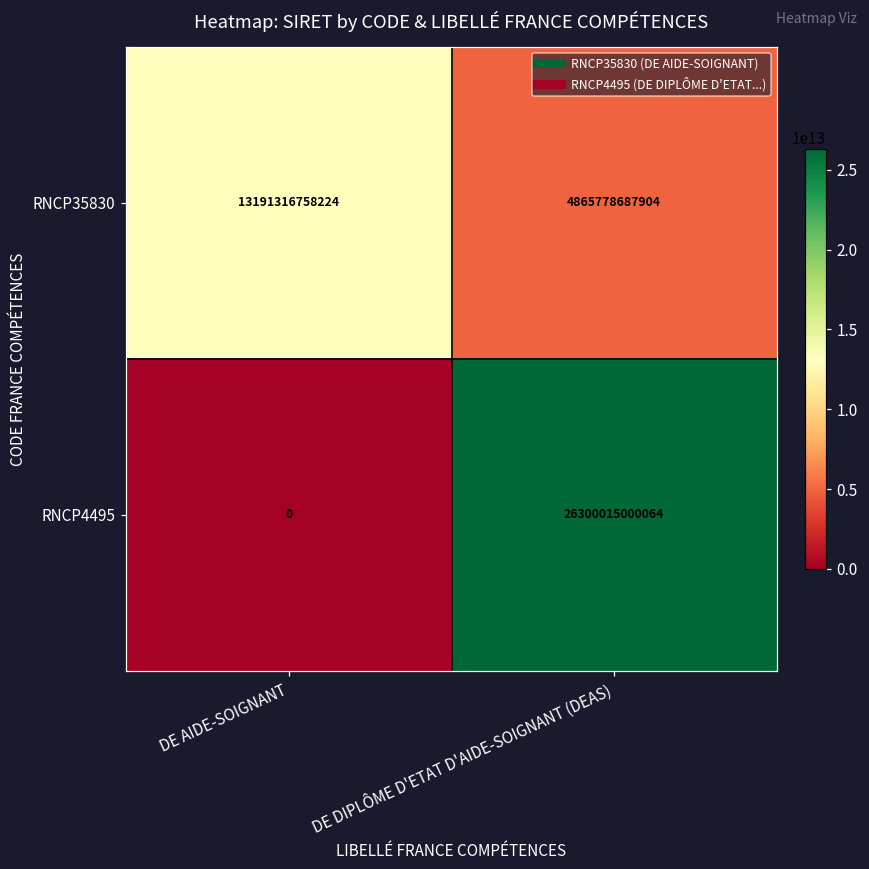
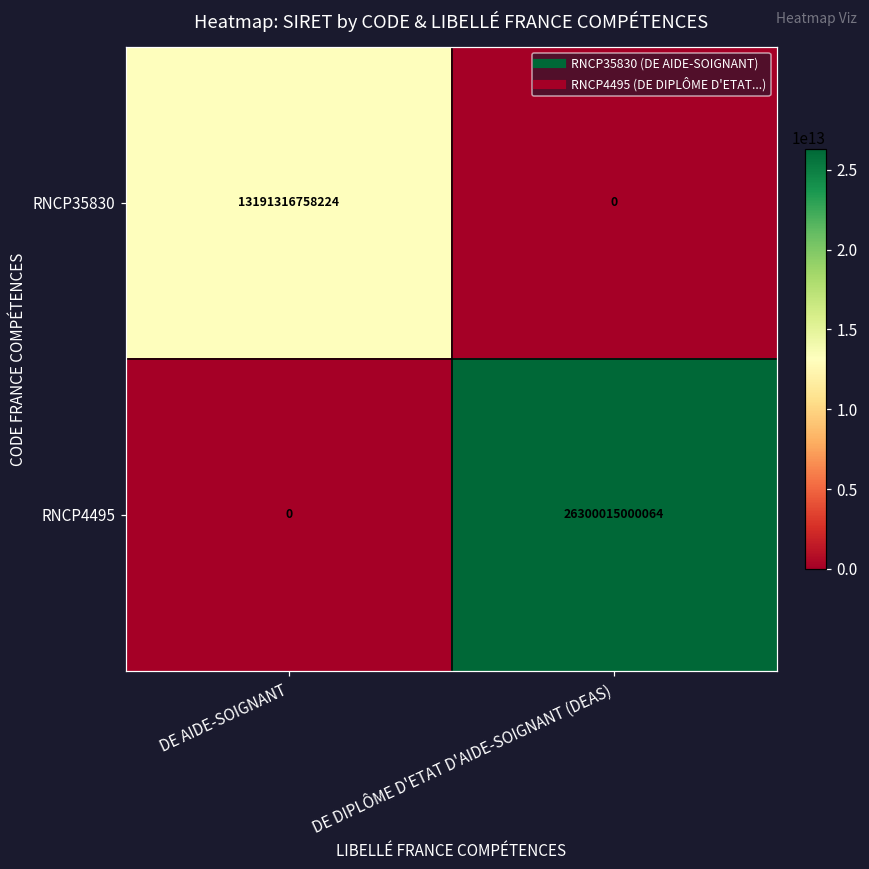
RNCP35830, DE DIPLÔME D'ETAT D'AIDE-SOIGNANT (DEAS): 4865778687904 -> 0
